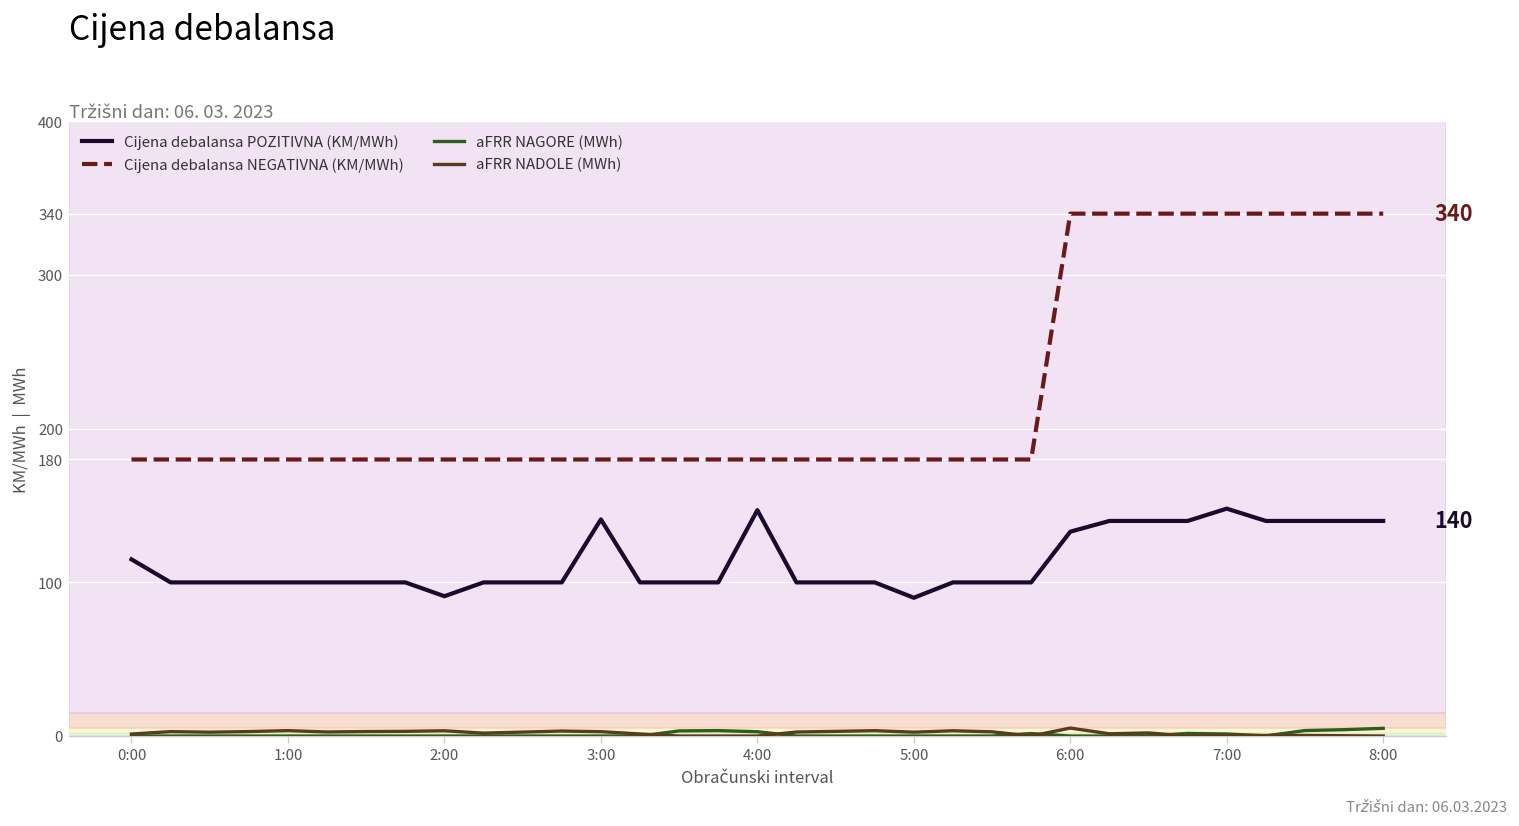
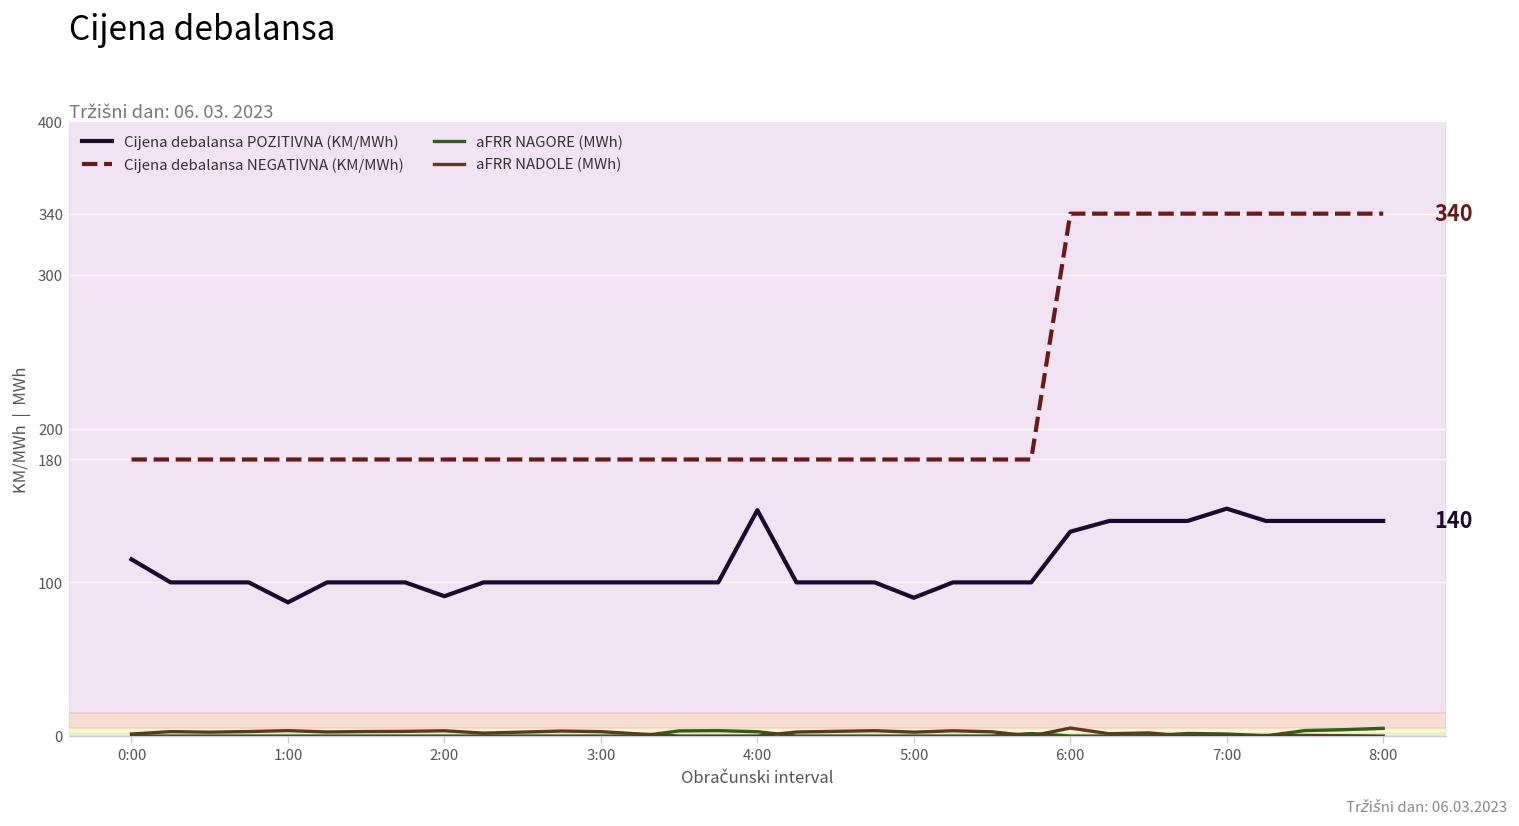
Cijena debalansa POZITIVNA (KM/MWh), 1:00: 100 -> 87
Cijena debalansa POZITIVNA (KM/MWh), 3:00: 141 -> 100
